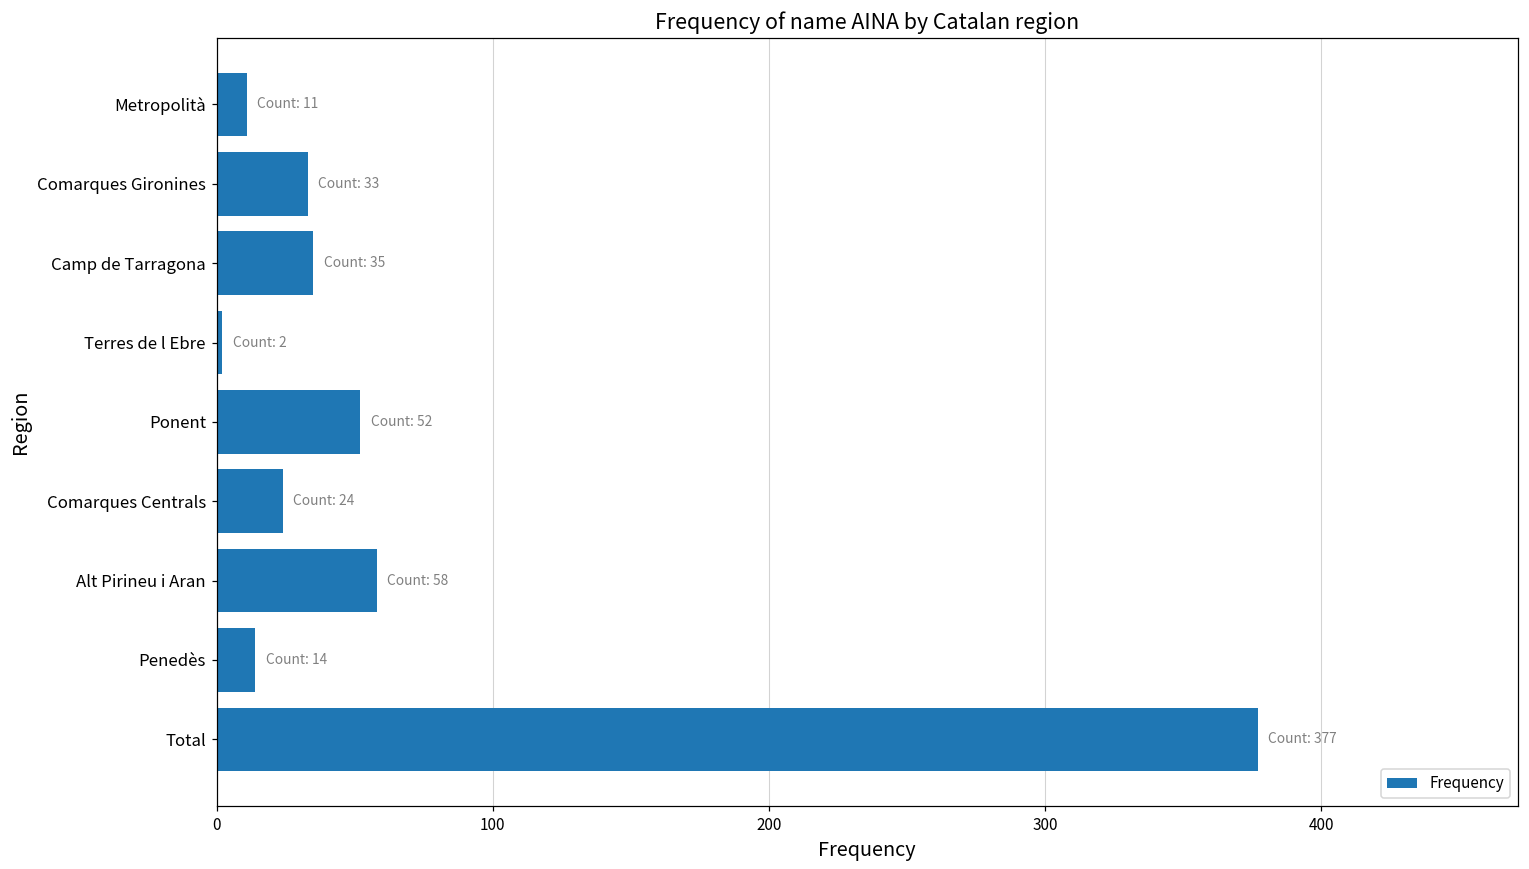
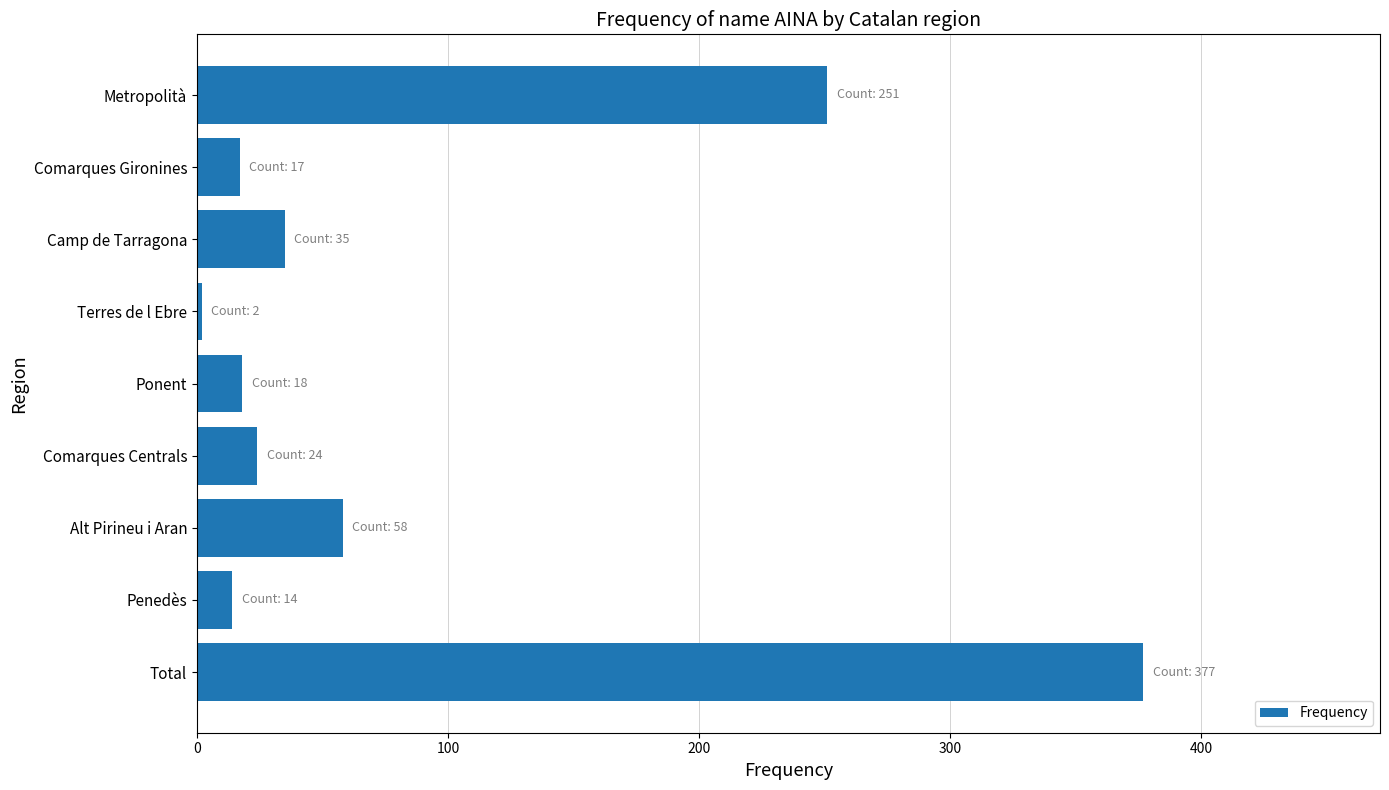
Metropolità: 11 -> 251
Comarques Gironines: 33 -> 17
Ponent: 52 -> 18
